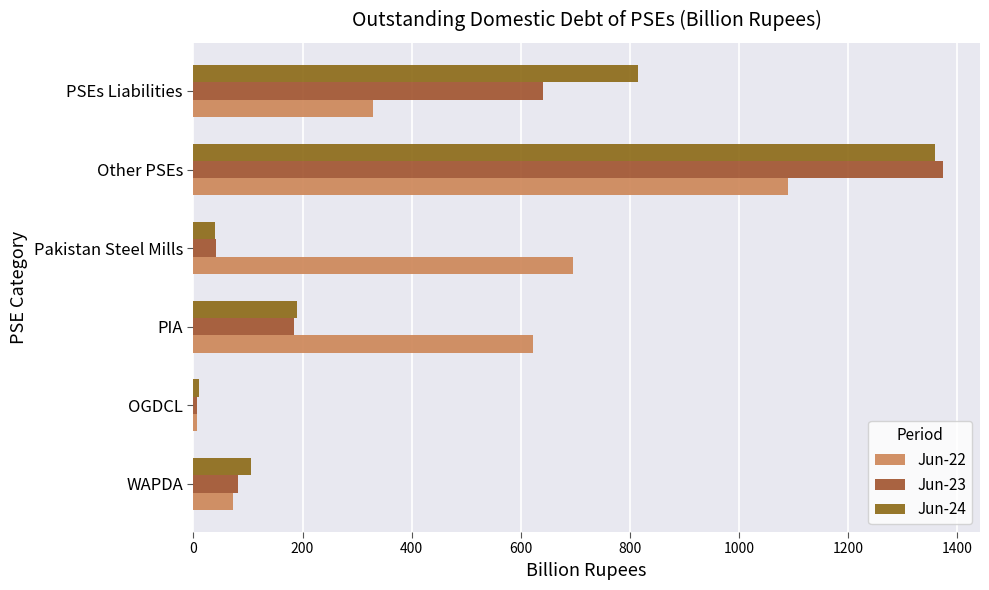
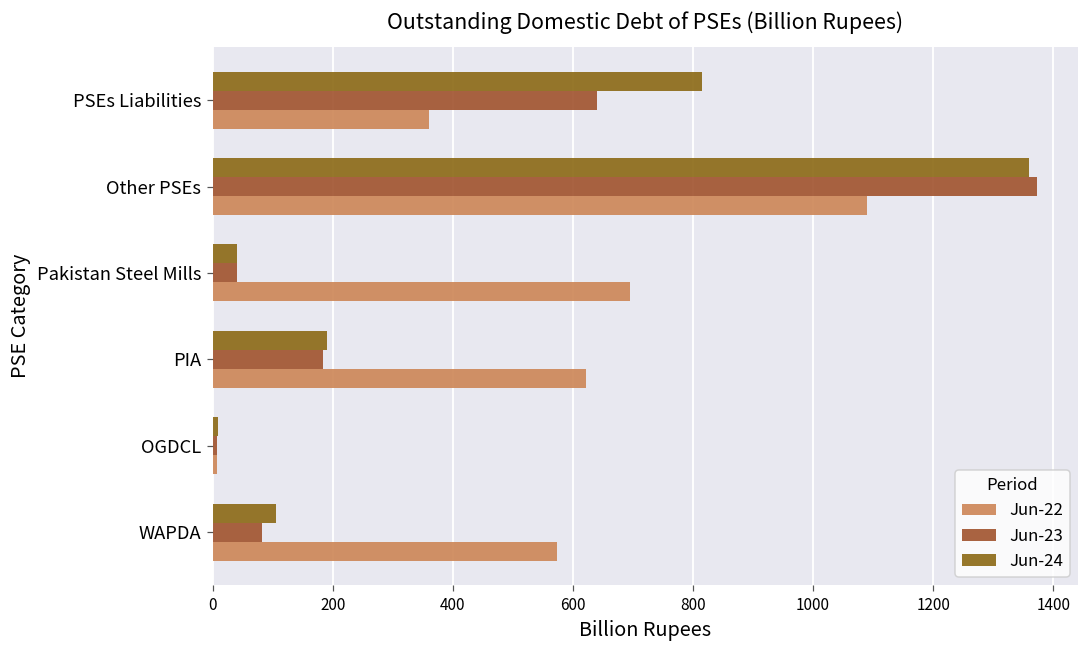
Jun-22, PSEs Liabilities: 330 -> 360
Jun-22, WAPDA: 70 -> 570
